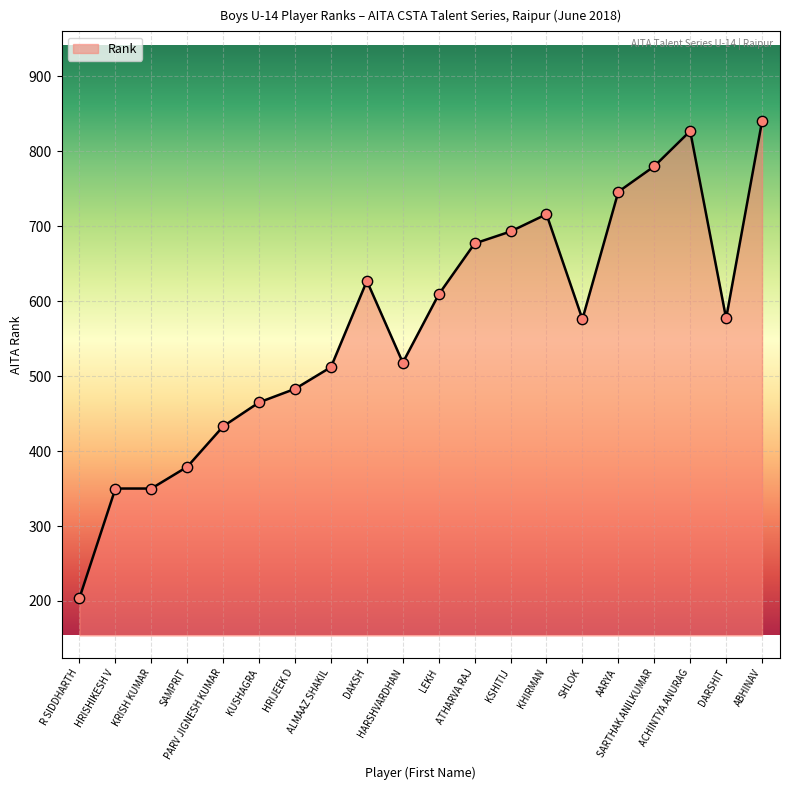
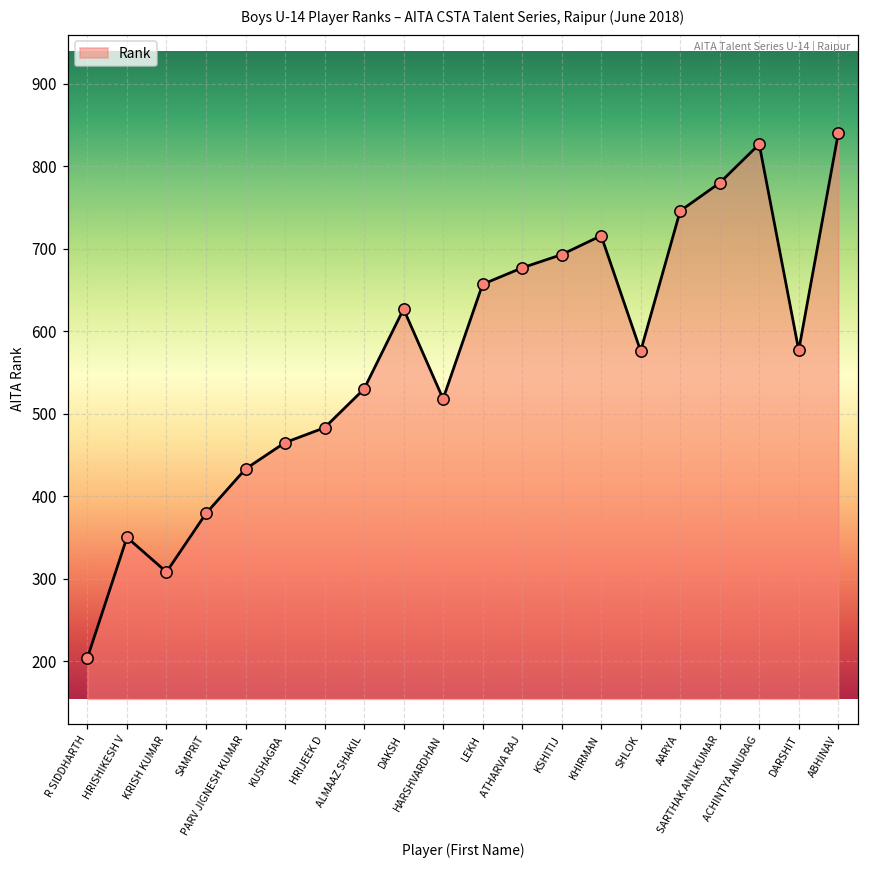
KRISH KUMAR: 350 -> 310
ALMAAZ SHAKIL: 510 -> 530
LEKH: 610 -> 660
